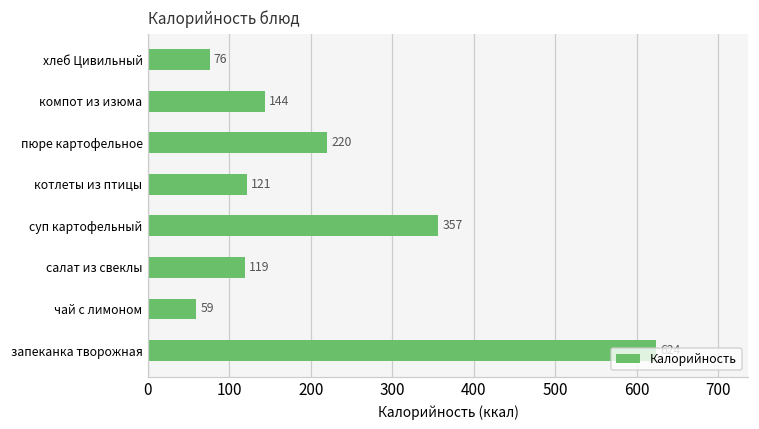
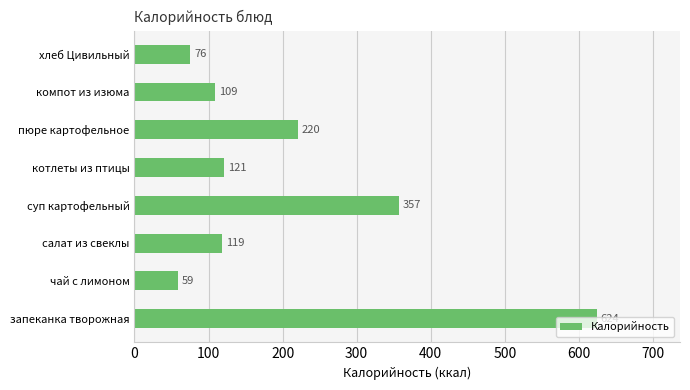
компот из изюма: 144 -> 109
